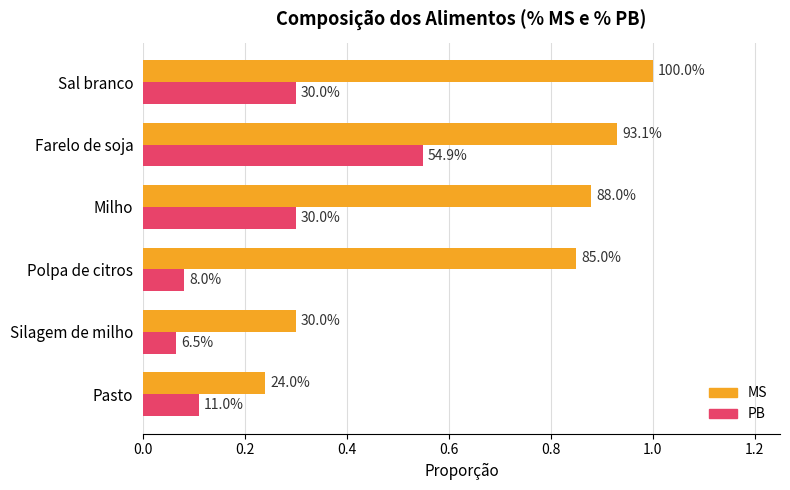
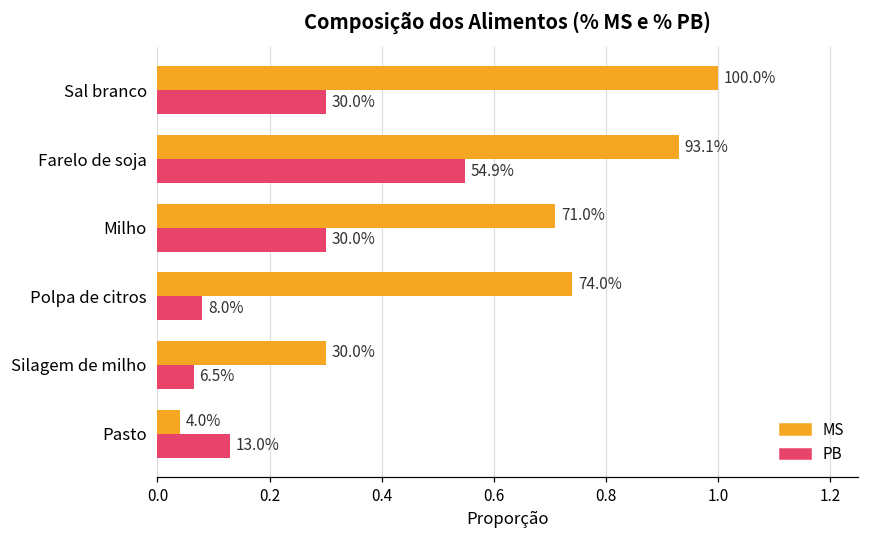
MS, Milho: 88.0% -> 71.0%
MS, Polpa de citros: 85.0% -> 74.0%
MS, Pasto: 24.0% -> 4.0%
PB, Pasto: 11.0% -> 13.0%
